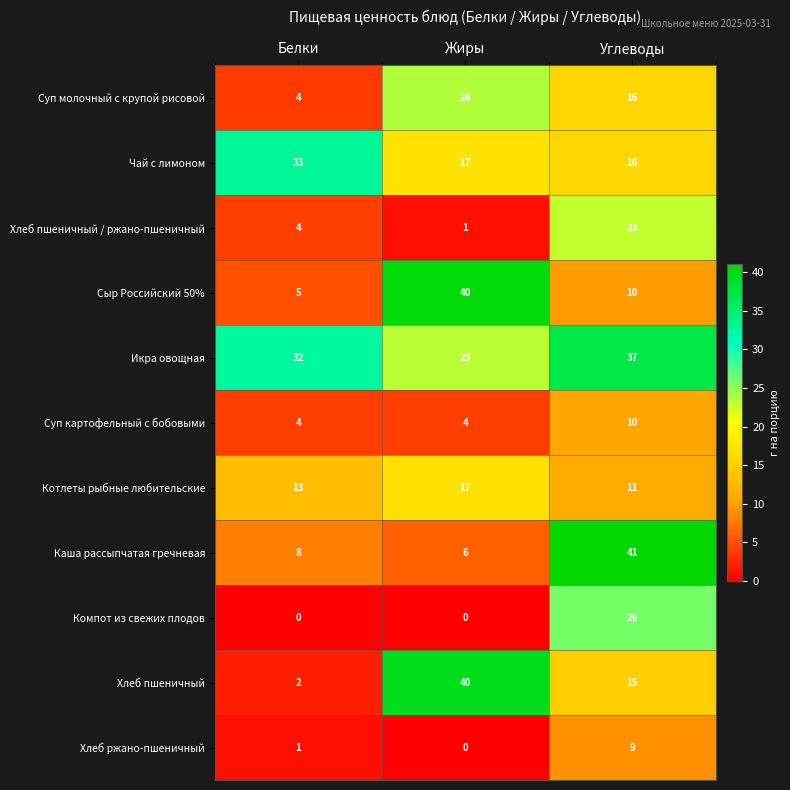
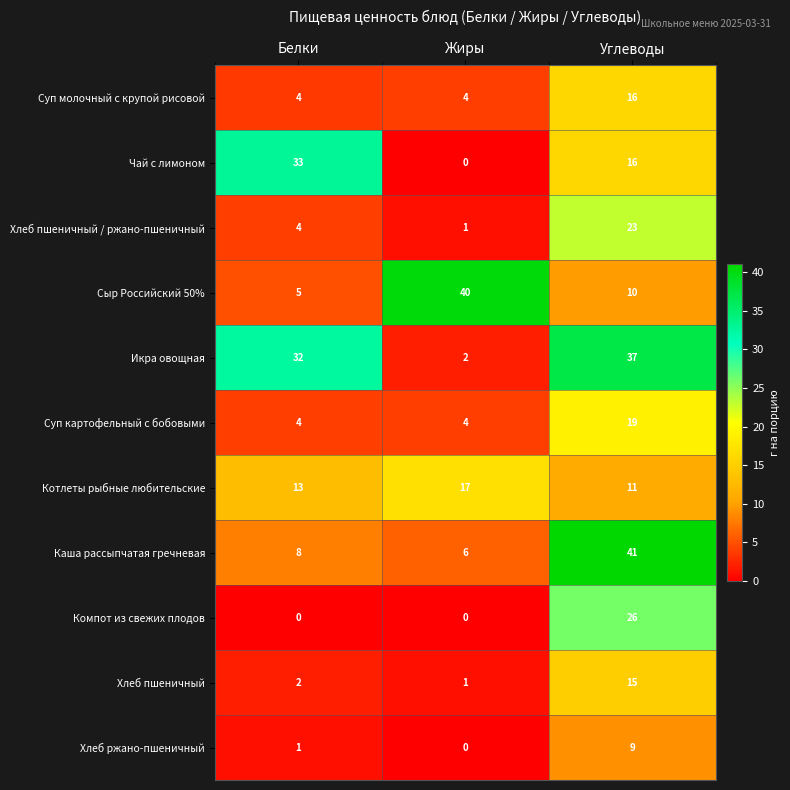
Суп молочный с крупой рисовой, Жиры: 24 -> 4
Чай с лимоном, Жиры: 17 -> 0
Икра овощная, Жиры: 23 -> 2
Суп картофельный с бобовыми, Углеводы: 10 -> 19
Хлеб пшеничный, Жиры: 40 -> 1
